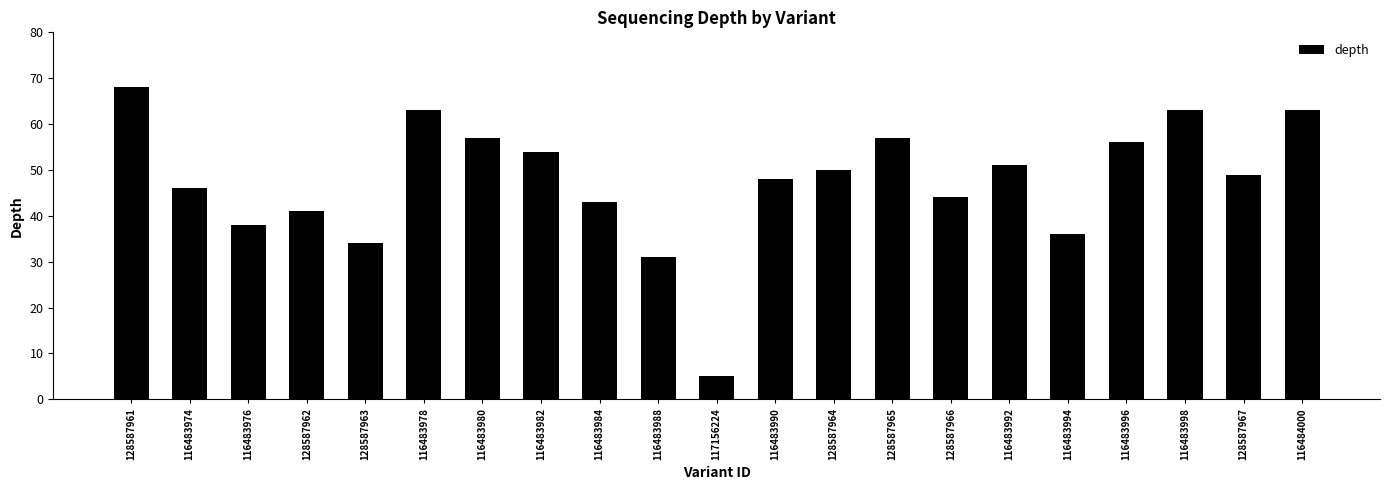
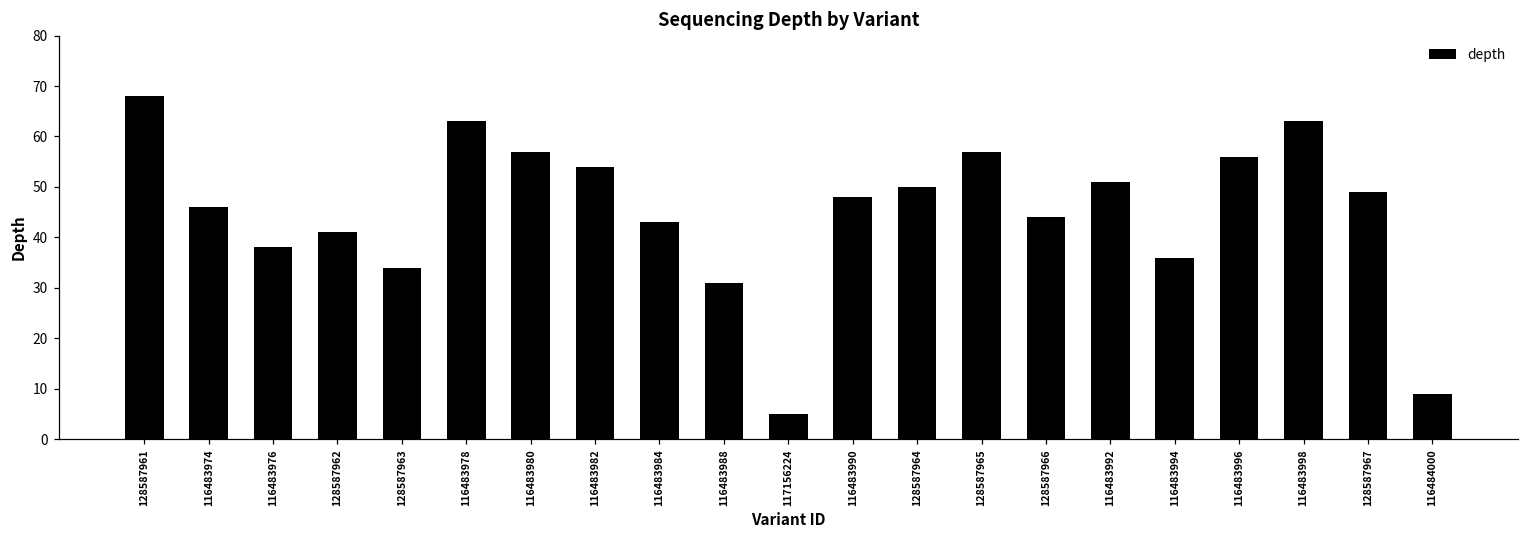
116484000: 63 -> 9
